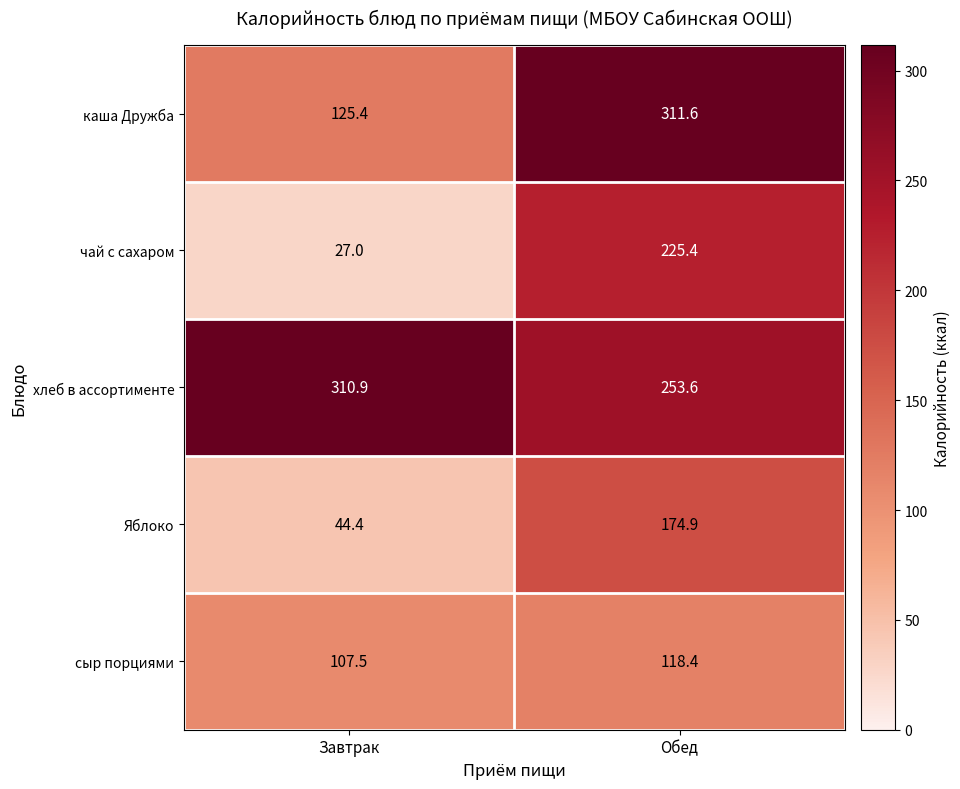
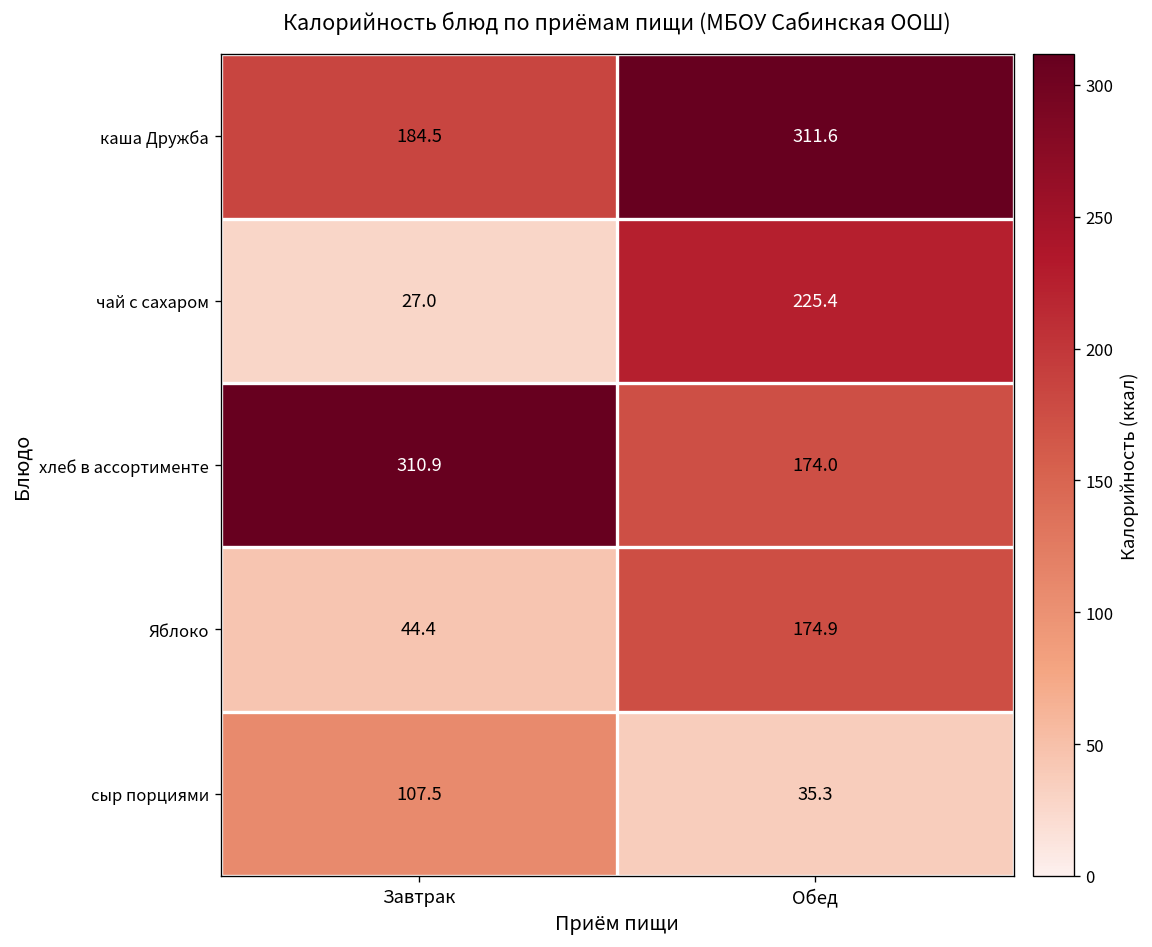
каша Дружба, Завтрак: 125.4 -> 184.5
хлеб в ассортименте, Обед: 253.6 -> 174.0
сыр порциями, Обед: 118.4 -> 35.3
